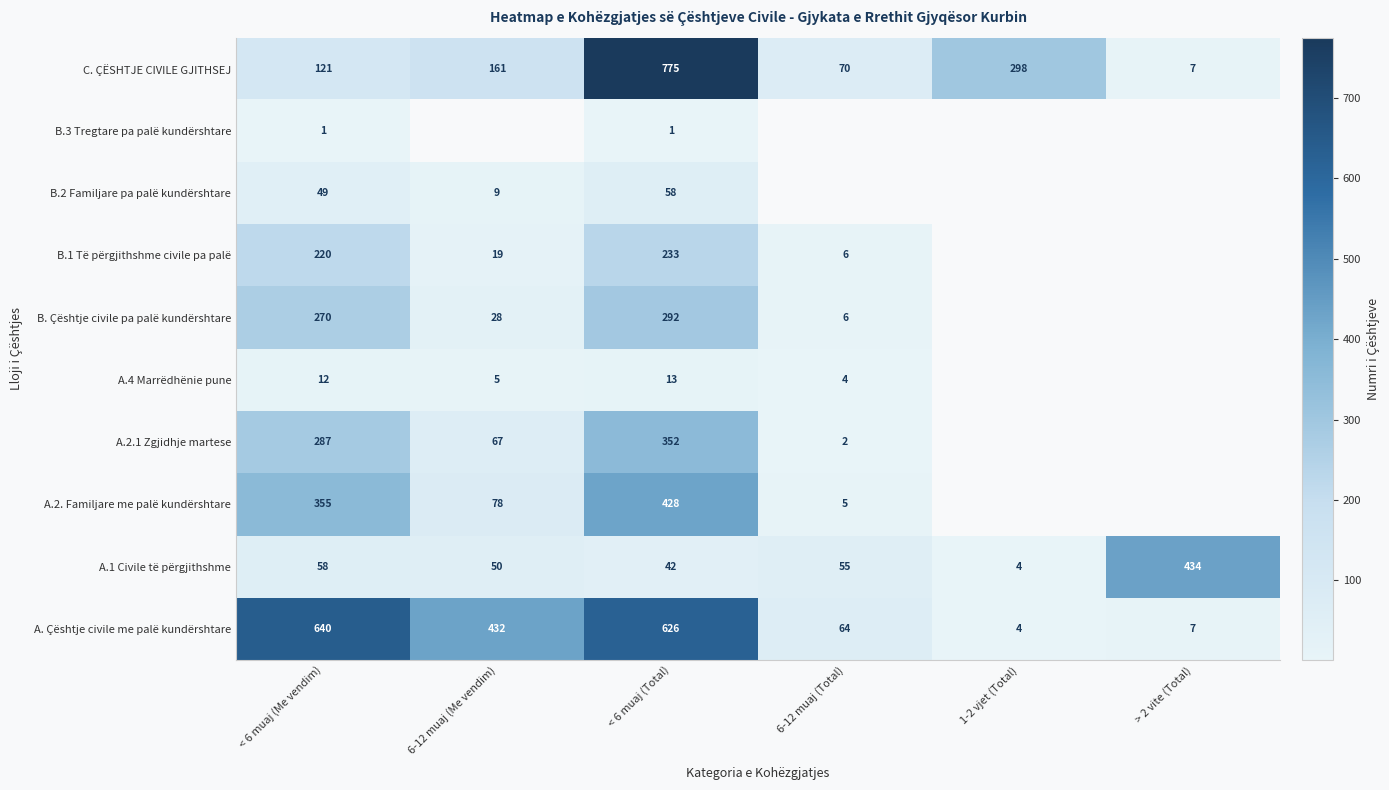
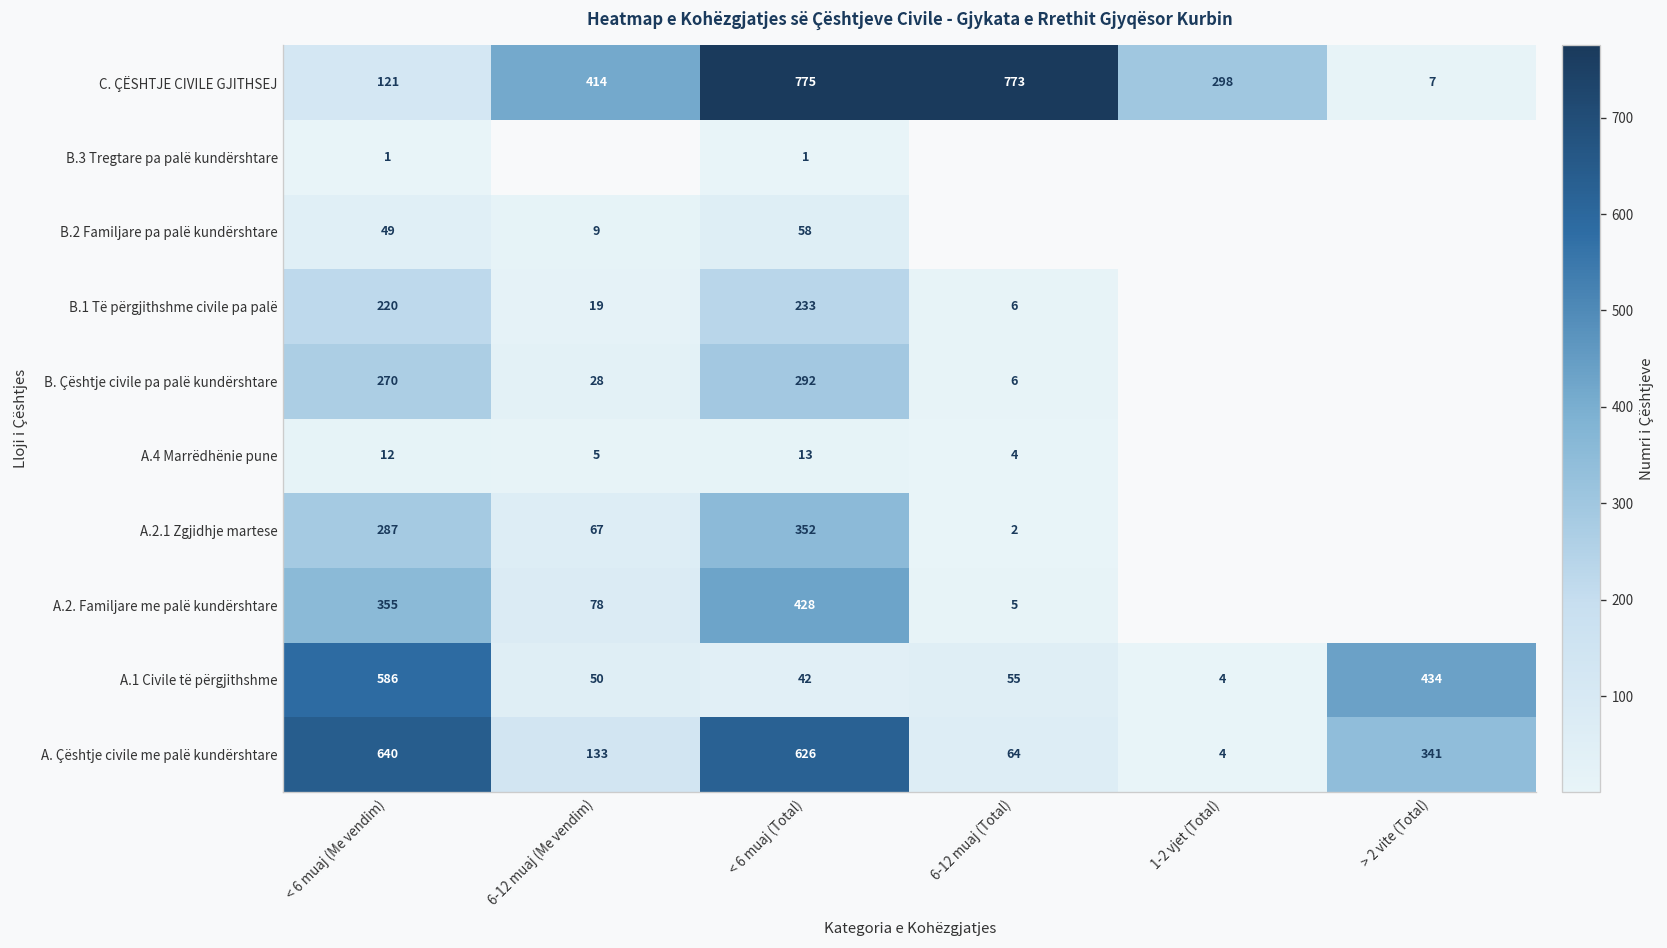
C. ÇËSHTJE CIVILE GJITHSEJ, 6-12 muaj (Me vendim): 161 -> 414
C. ÇËSHTJE CIVILE GJITHSEJ, 6-12 muaj (Total): 70 -> 773
A.1 Civile të përgjithshme, < 6 muaj (Me vendim): 58 -> 586
A. Çështje civile me palë kundërshtare, 6-12 muaj (Me vendim): 432 -> 133
A. Çështje civile me palë kundërshtare, > 2 vite (Total): 7 -> 341
